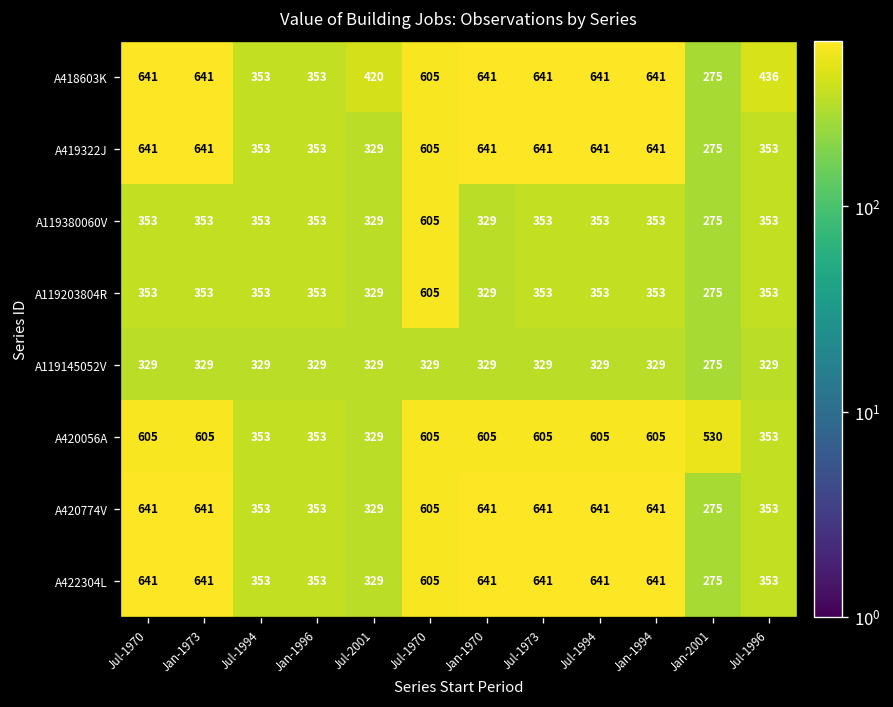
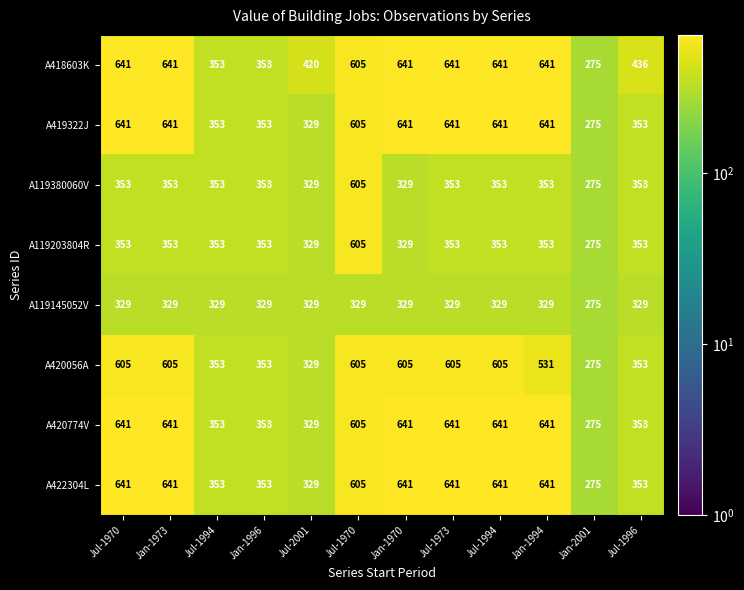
A420056A, Jan-1994: 605 -> 531
A420056A, Jan-2001: 530 -> 275
